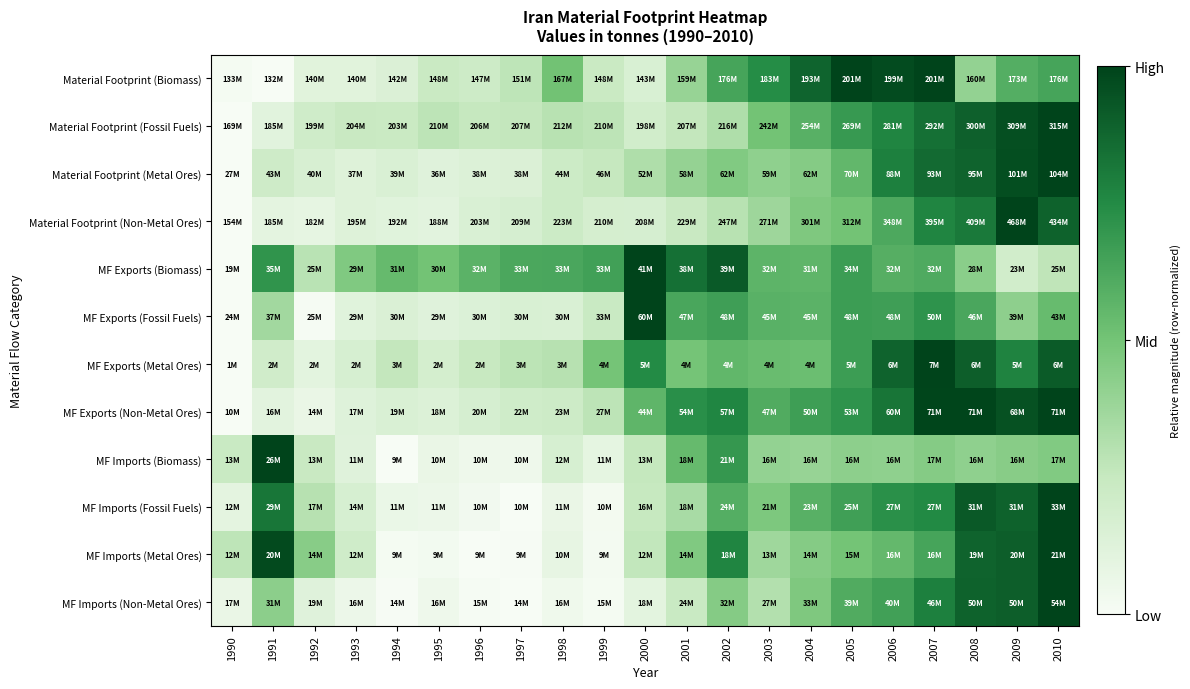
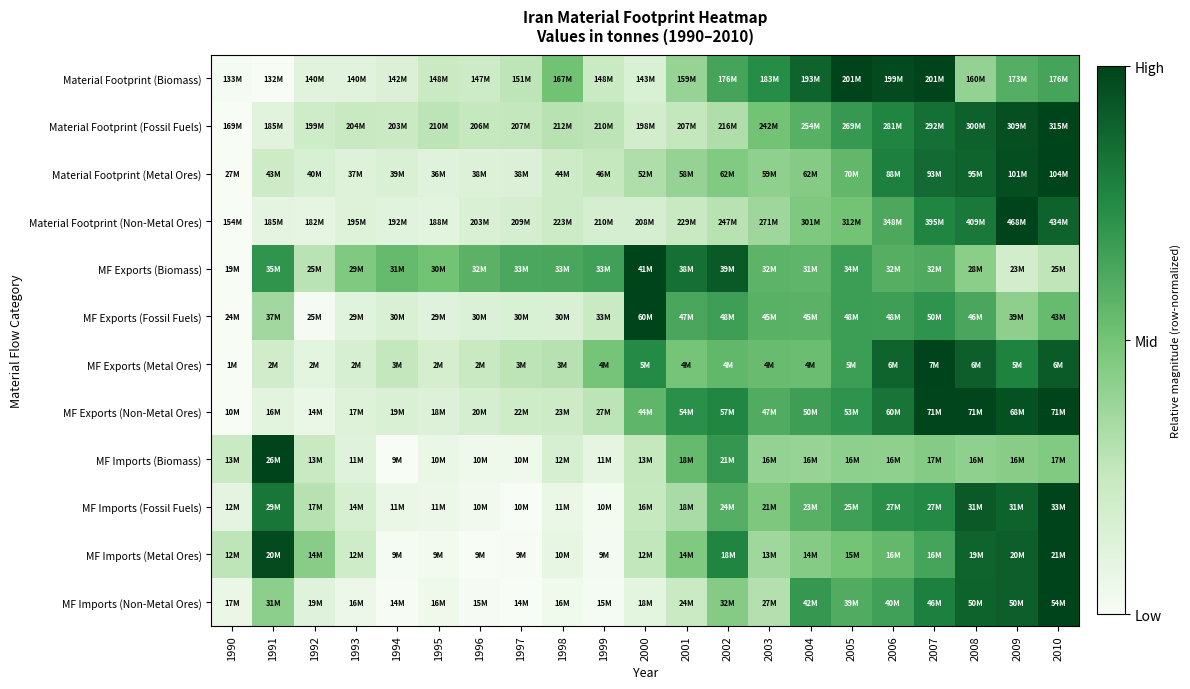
MF Imports (Non-Metal Ores), 2004: 33M -> 42M
